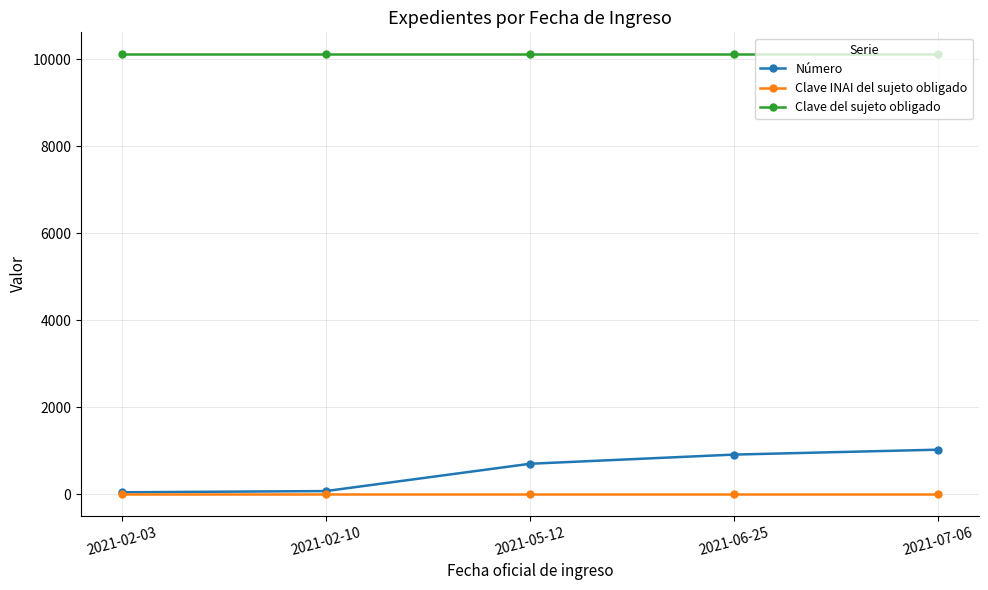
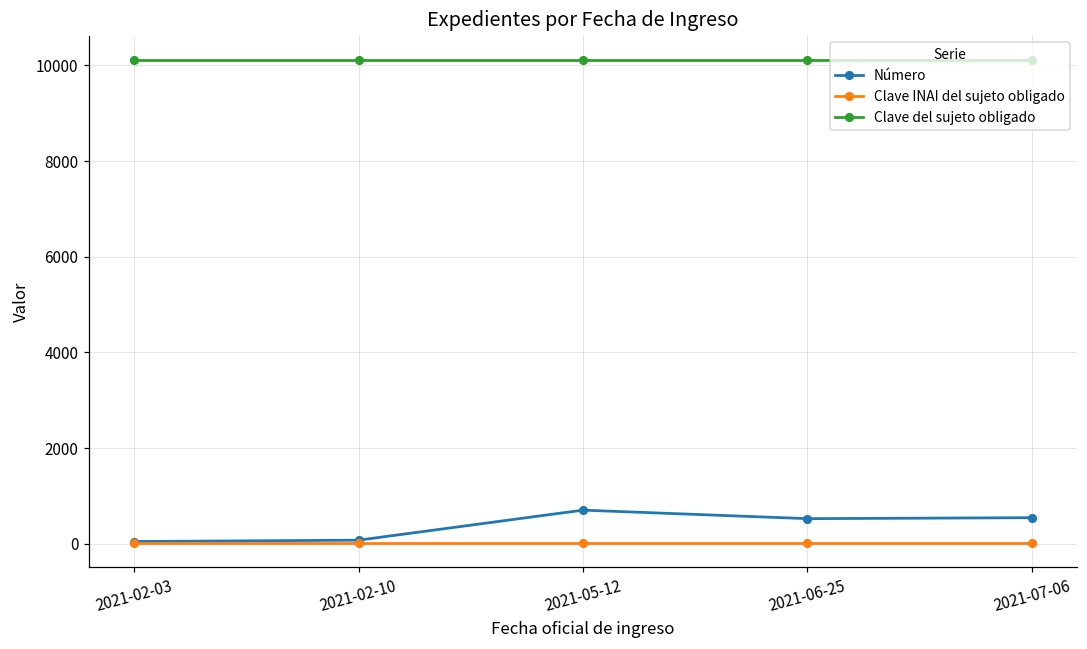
Número, 2021-06-25: 900 -> 500
Número, 2021-07-06: 1000 -> 500
